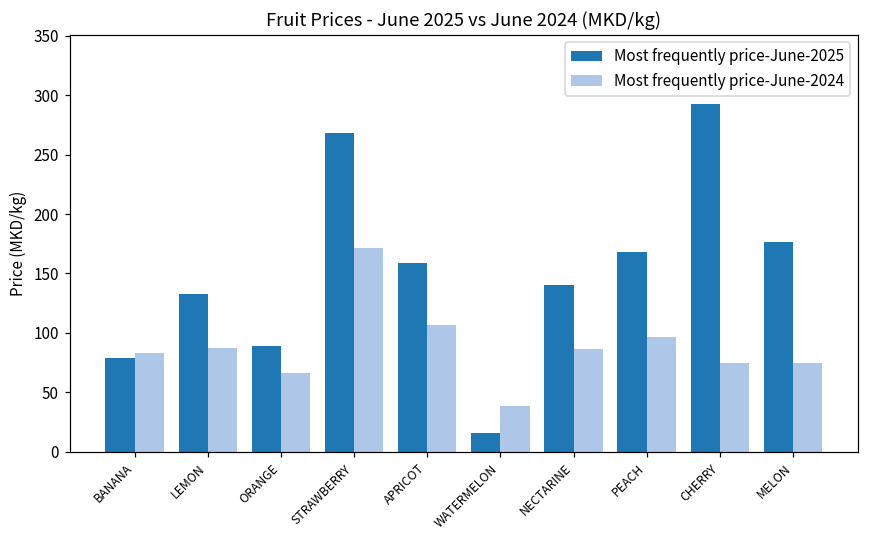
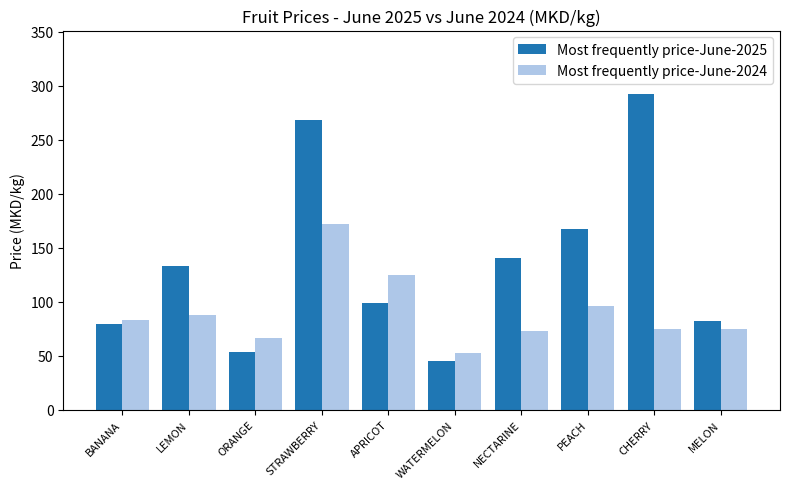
Most frequently price-June-2025, ORANGE: 89 -> 54
Most frequently price-June-2025, APRICOT: 158 -> 99
Most frequently price-June-2024, APRICOT: 106 -> 125
Most frequently price-June-2025, WATERMELON: 16 -> 45
Most frequently price-June-2024, WATERMELON: 39 -> 53
Most frequently price-June-2024, NECTARINE: 86 -> 73
Most frequently price-June-2025, MELON: 177 -> 82
